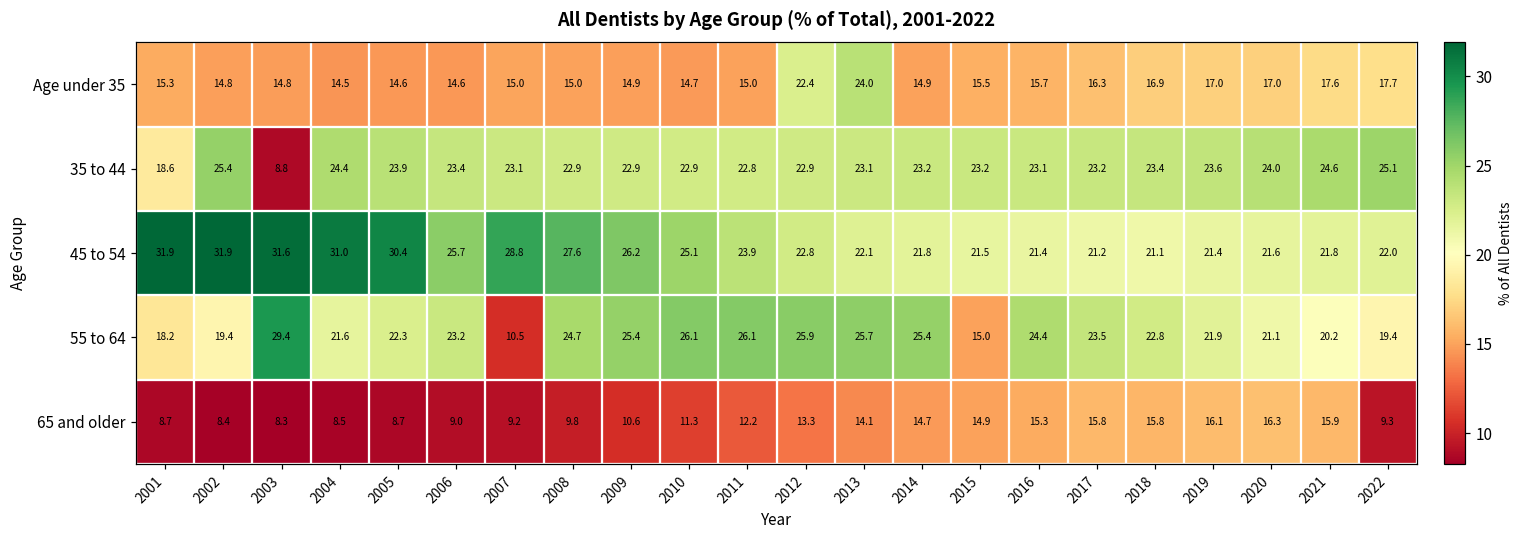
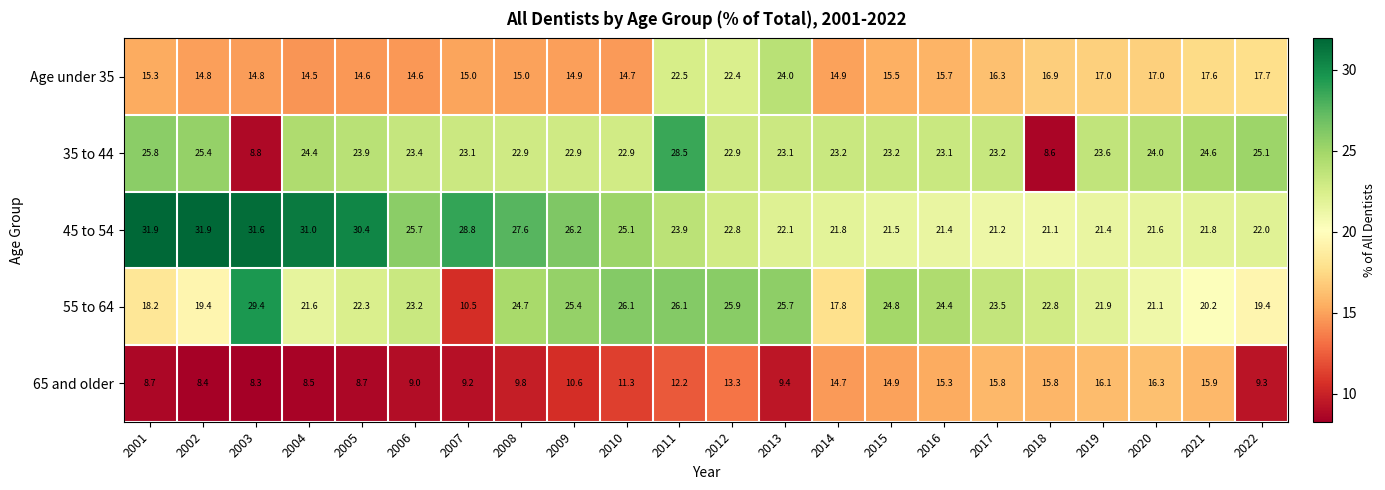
Age under 35, 2011: 15.0 -> 22.5
35 to 44, 2001: 18.6 -> 25.8
35 to 44, 2011: 22.8 -> 28.5
35 to 44, 2018: 23.4 -> 8.6
55 to 64, 2014: 25.4 -> 17.8
55 to 64, 2015: 15.0 -> 24.8
65 and older, 2013: 14.1 -> 9.4
